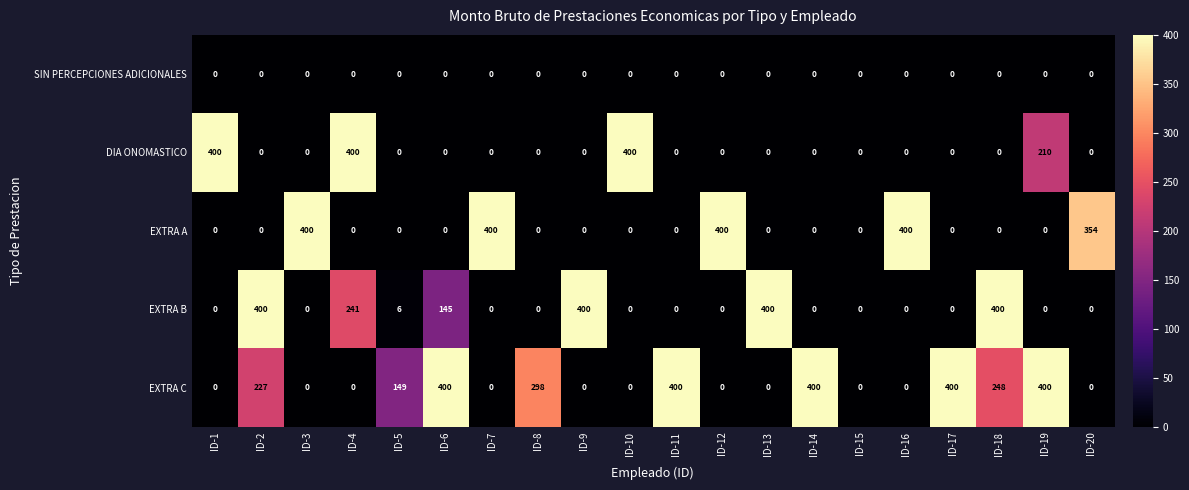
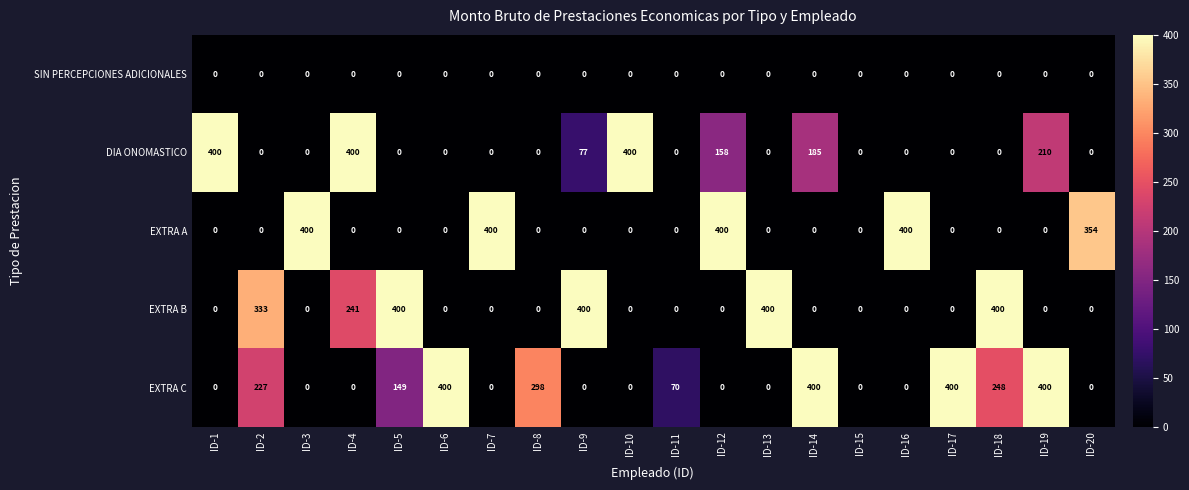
DIA ONOMASTICO, ID-9: 0 -> 77
DIA ONOMASTICO, ID-12: 0 -> 158
DIA ONOMASTICO, ID-14: 0 -> 185
EXTRA B, ID-2: 400 -> 333
EXTRA B, ID-5: 6 -> 400
EXTRA B, ID-6: 145 -> 0
EXTRA C, ID-11: 400 -> 70
